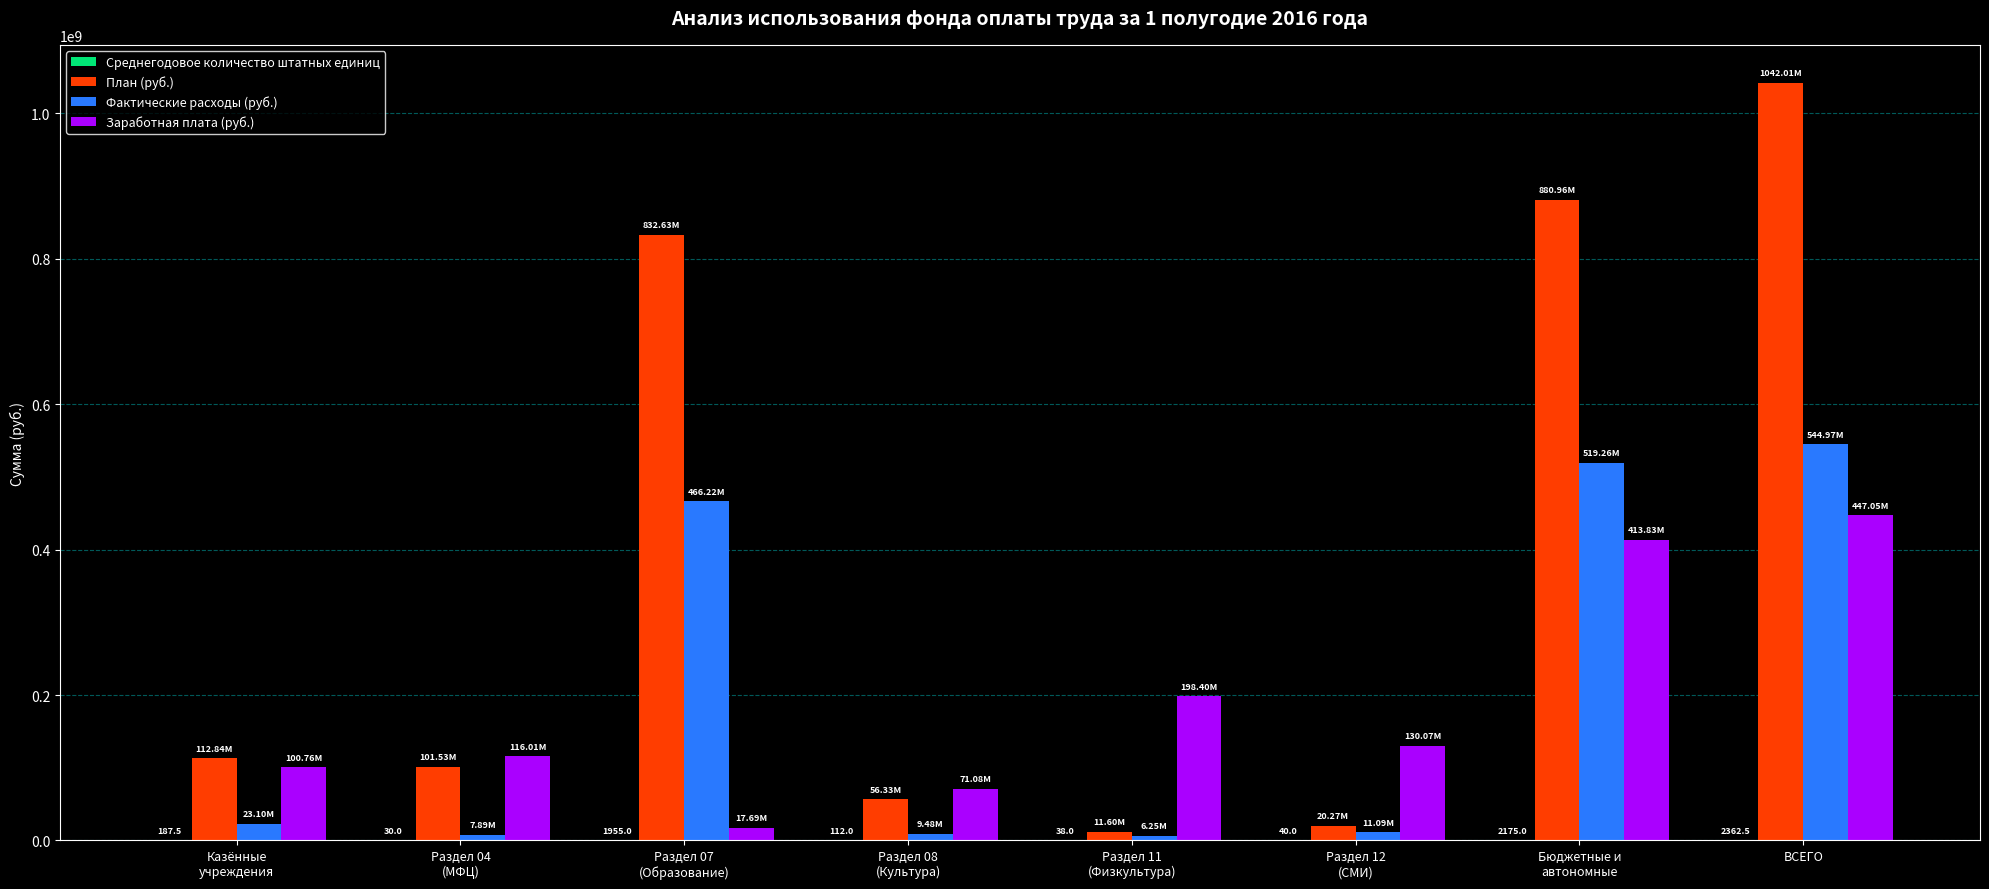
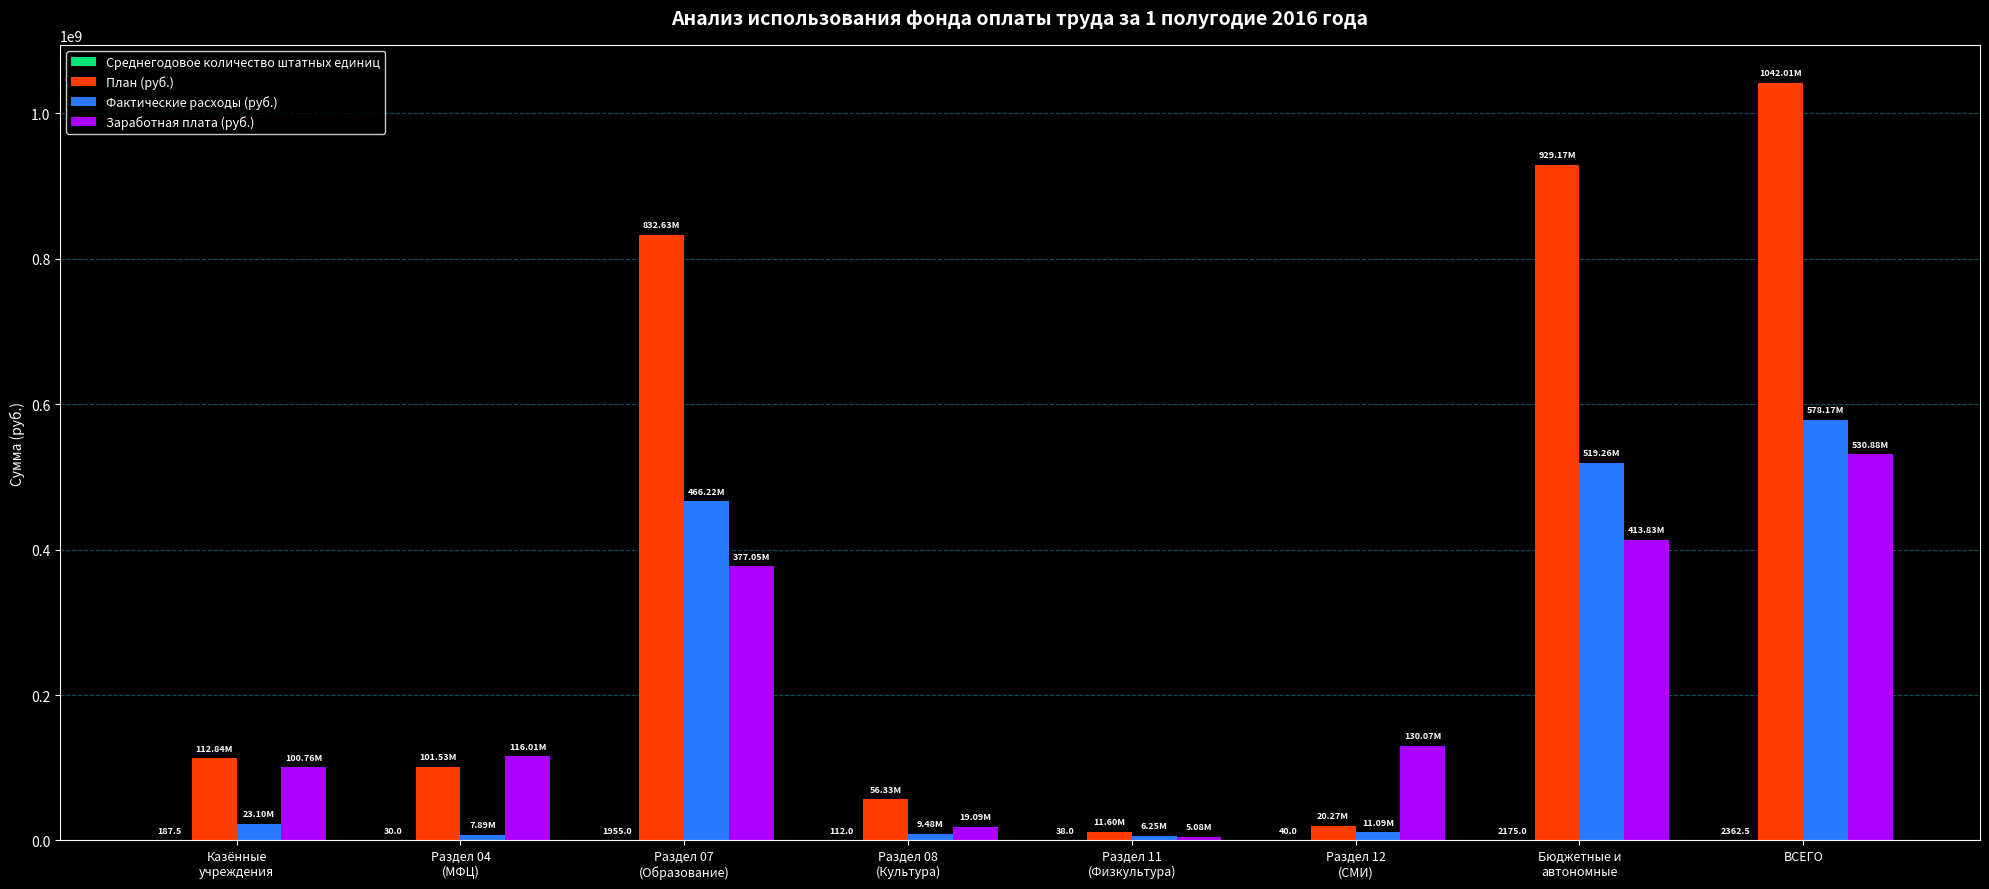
Заработная плата (руб.), Раздел 07 (Образование): 17.69M -> 377.05M
Заработная плата (руб.), Раздел 08 (Культура): 71.08M -> 19.09M
Заработная плата (руб.), Раздел 11 (Физкультура): 198.40M -> 5.08M
План (руб.), Бюджетные и автономные: 880.96M -> 929.17M
Фактические расходы (руб.), ВСЕГО: 544.97M -> 578.17M
Заработная плата (руб.), ВСЕГО: 447.05M -> 530.88M
